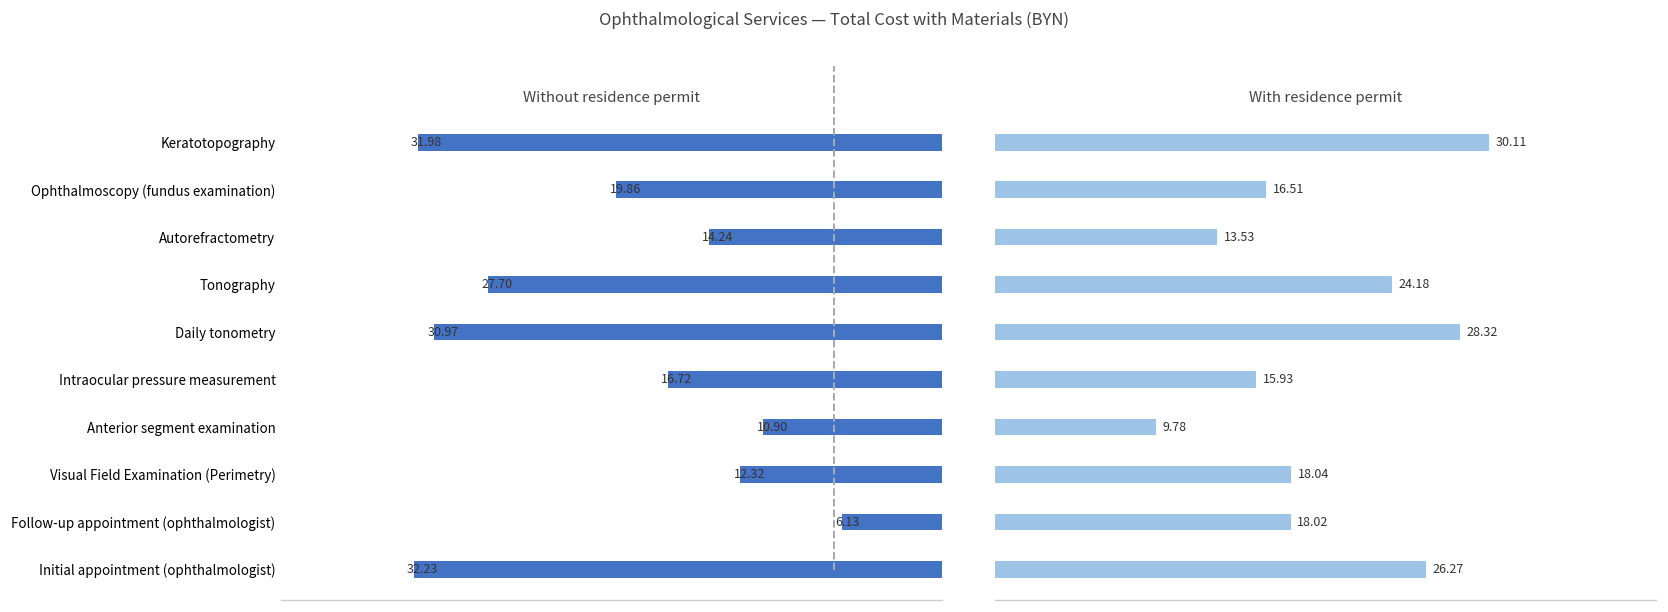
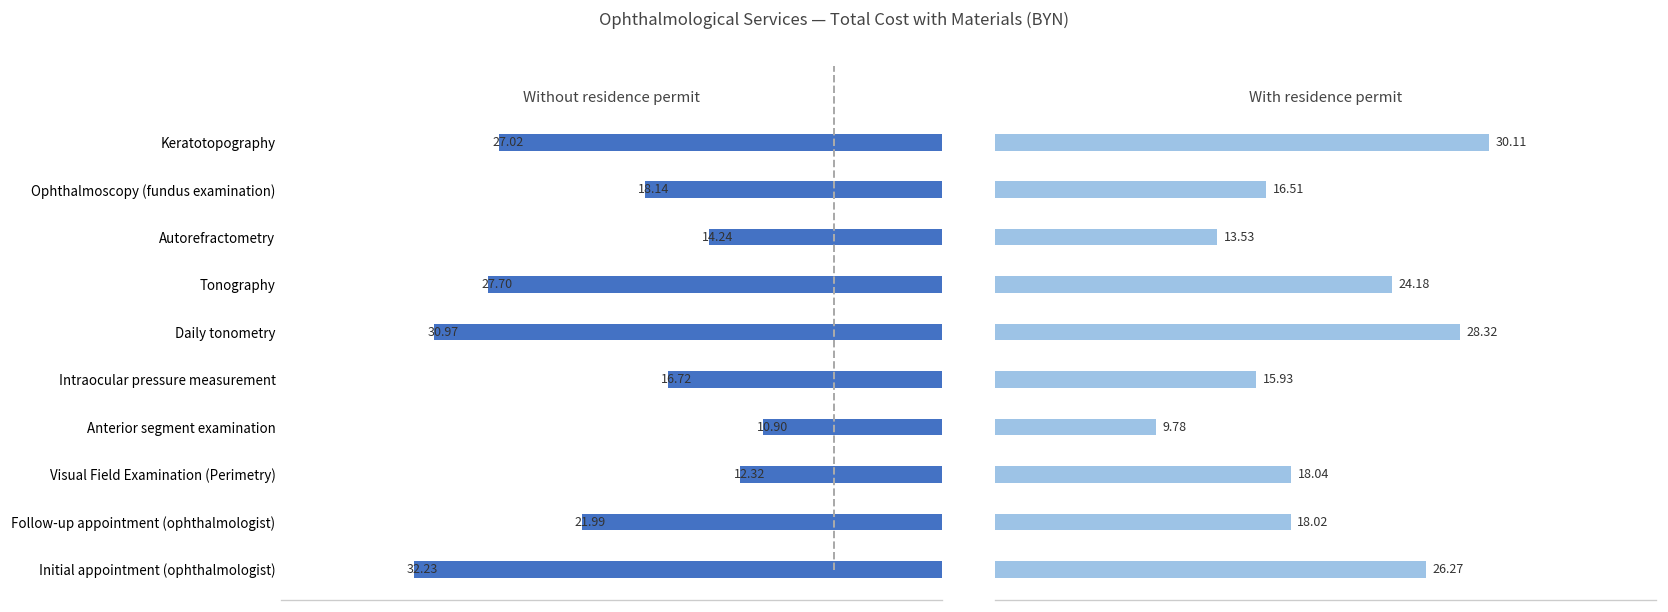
Without residence permit, Keratotopography: 31.98 -> 27.02
Without residence permit, Ophthalmoscopy (fundus examination): 19.86 -> 18.14
Without residence permit, Follow-up appointment (ophthalmologist): 6.13 -> 21.99
